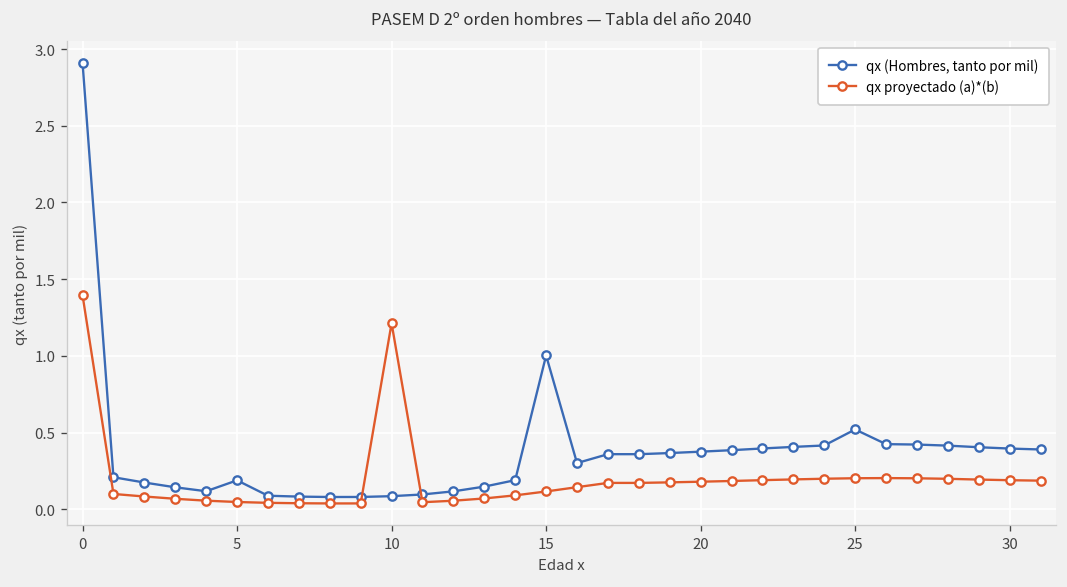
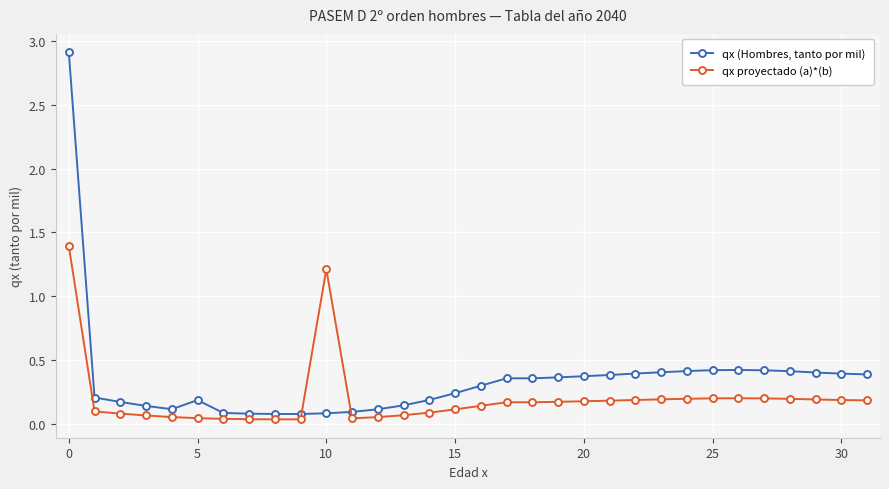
qx (Hombres, tanto por mil), 15: 1.00 -> 0.24
qx (Hombres, tanto por mil), 25: 0.52 -> 0.42
